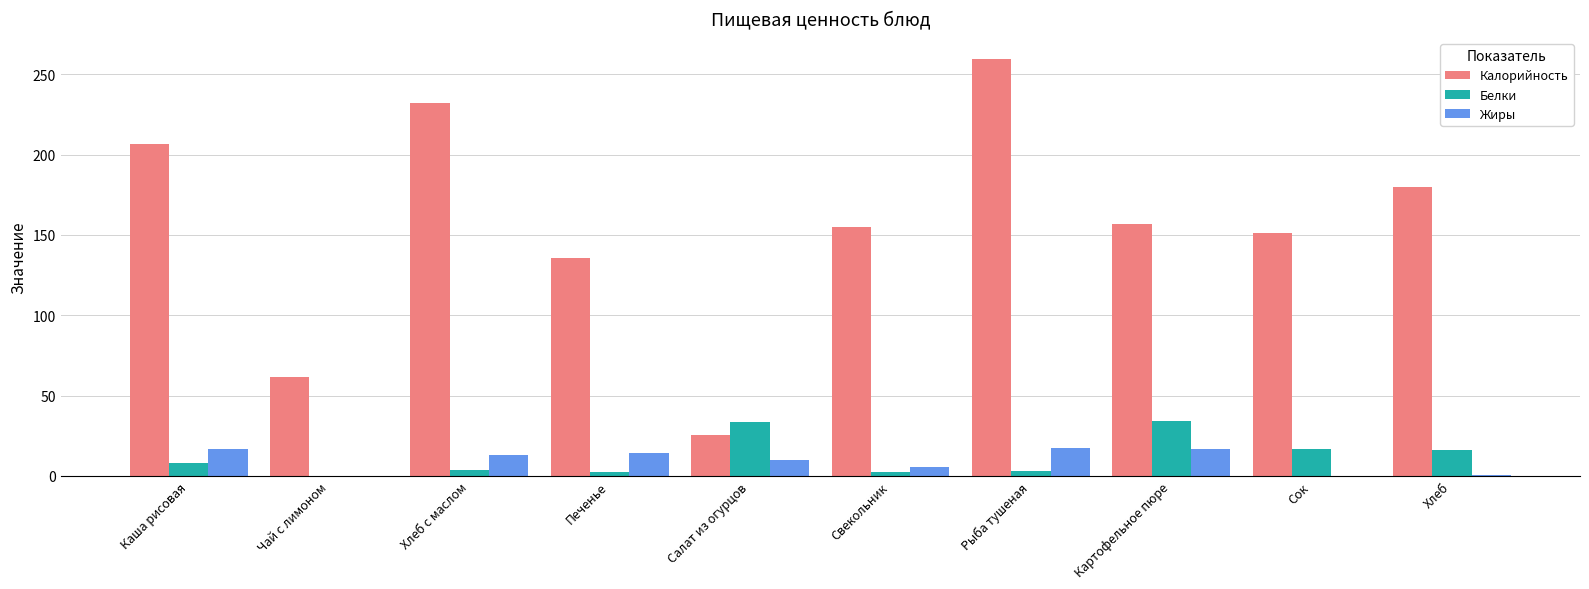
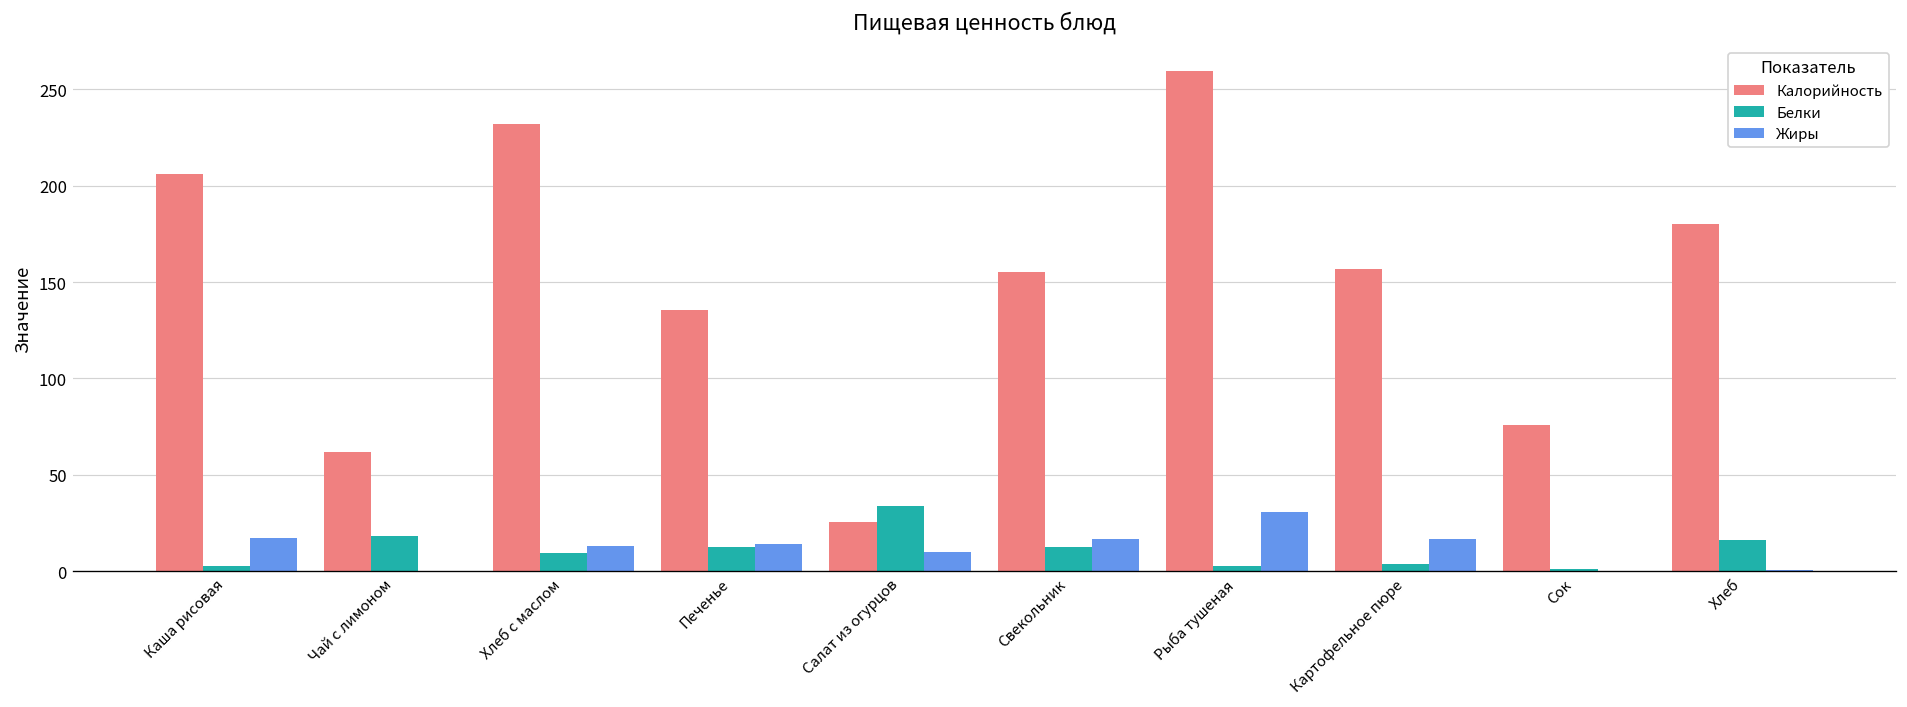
Белки, Каша рисовая: 8 -> 3
Белки, Чай с лимоном: 0 -> 18
Белки, Хлеб с маслом: 4 -> 9
Белки, Печенье: 2 -> 13
Белки, Свекольник: 2 -> 13
Жиры, Свекольник: 5 -> 17
Жиры, Рыба тушеная: 17 -> 31
Белки, Картофельное пюре: 34 -> 4
Калорийность, Сок: 151 -> 76
Белки, Сок: 17 -> 1
